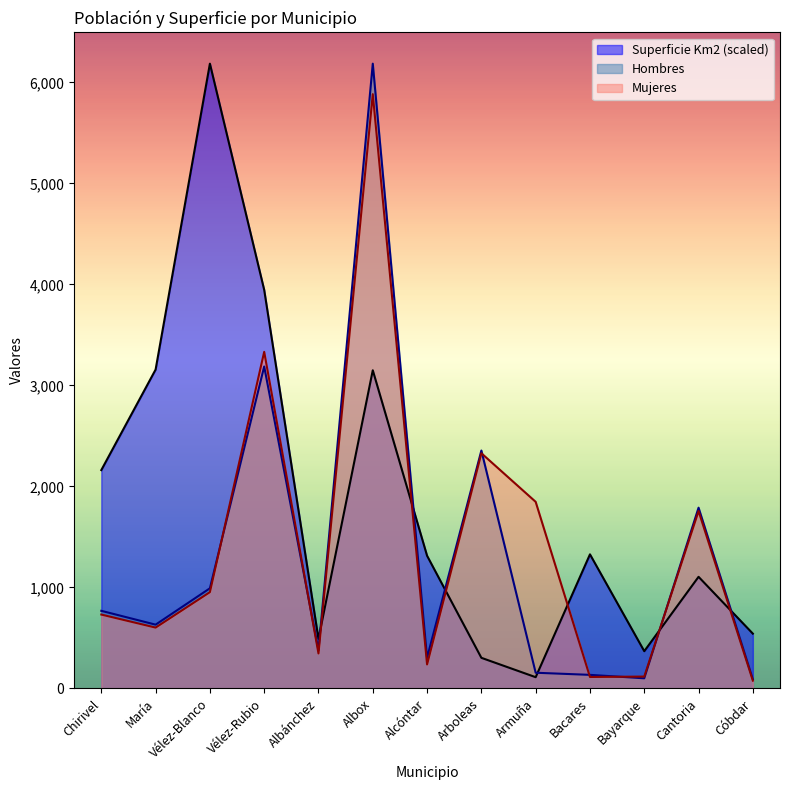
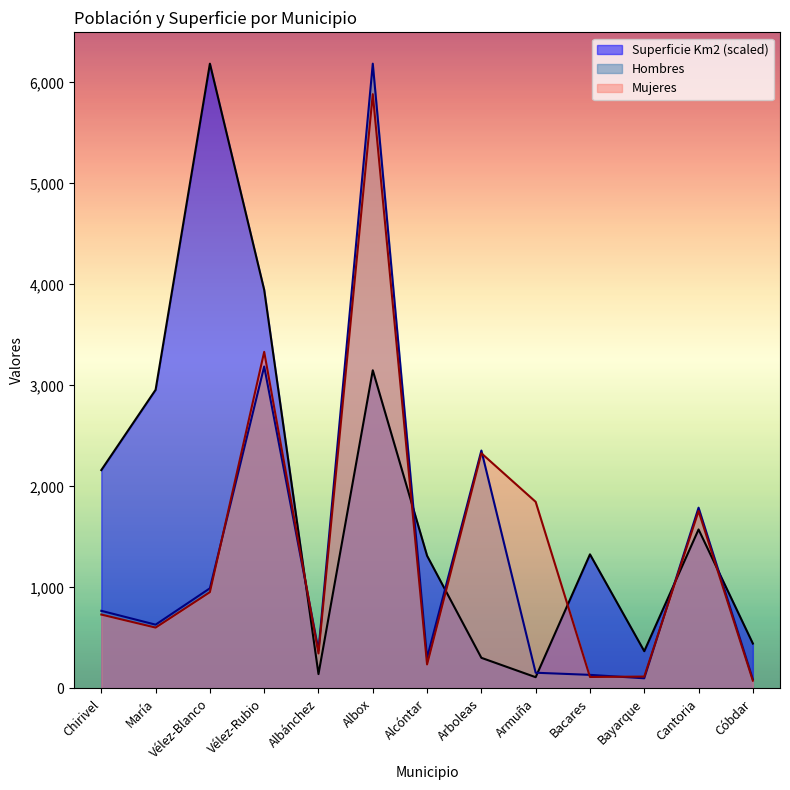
Superficie Km2 (scaled), María: 3,160 -> 2,960
Superficie Km2 (scaled), Albánchez: 490 -> 140
Superficie Km2 (scaled), Cantoria: 1,110 -> 1,570
Superficie Km2 (scaled), Cóbdar: 540 -> 450
